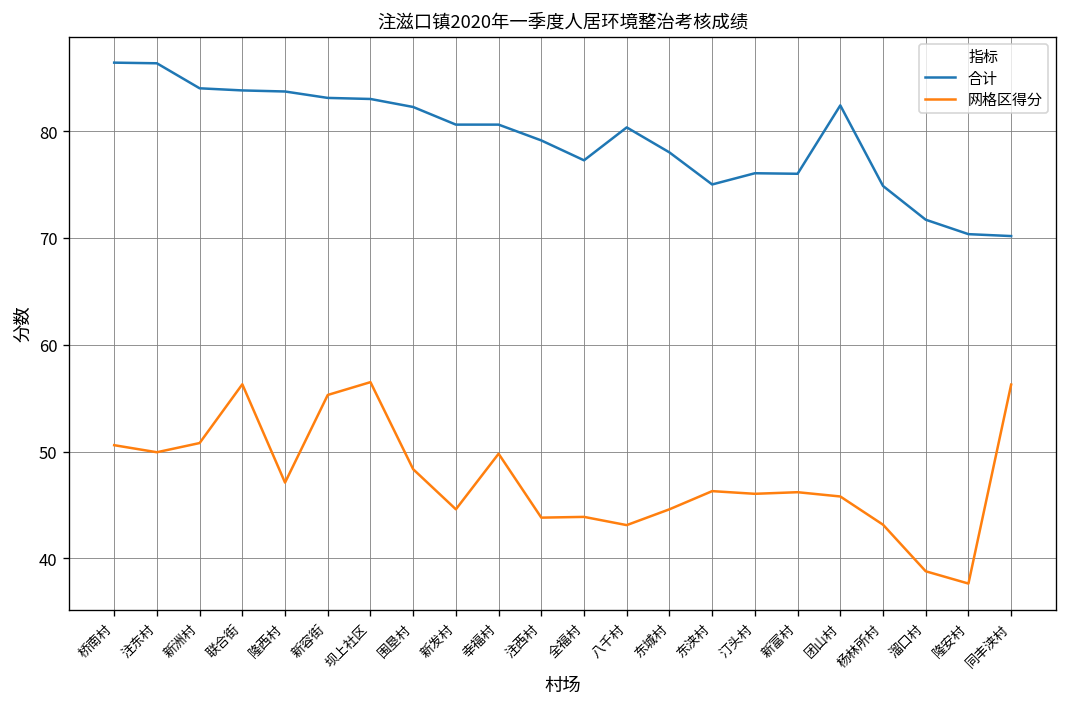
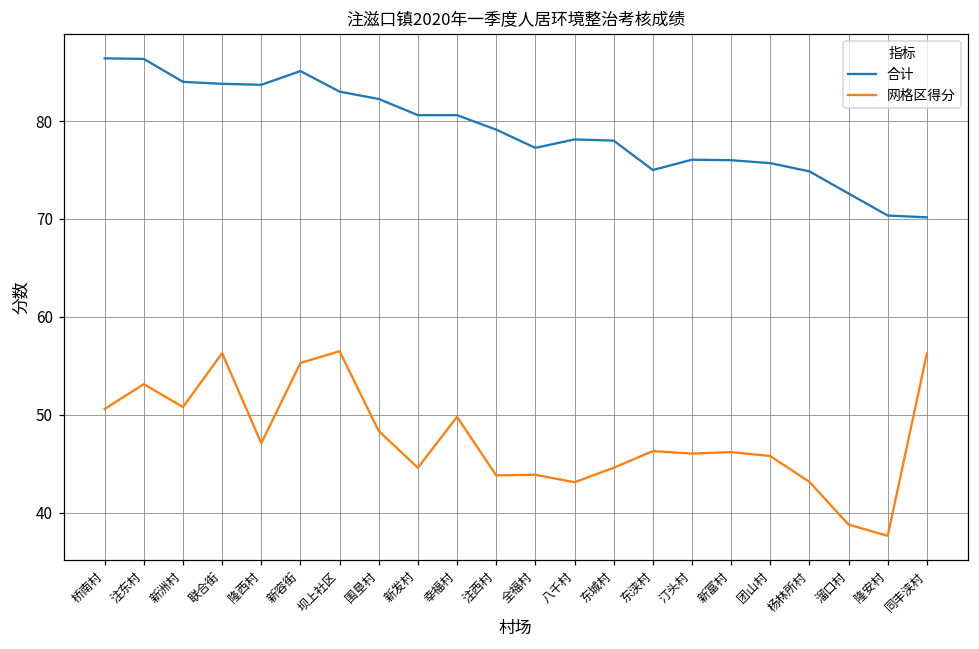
网格区得分, 注东村: 50 -> 53
合计, 新容街: 83 -> 85
合计, 八千村: 80 -> 78
合计, 团山村: 82 -> 76
合计, 溜口村: 72 -> 73
